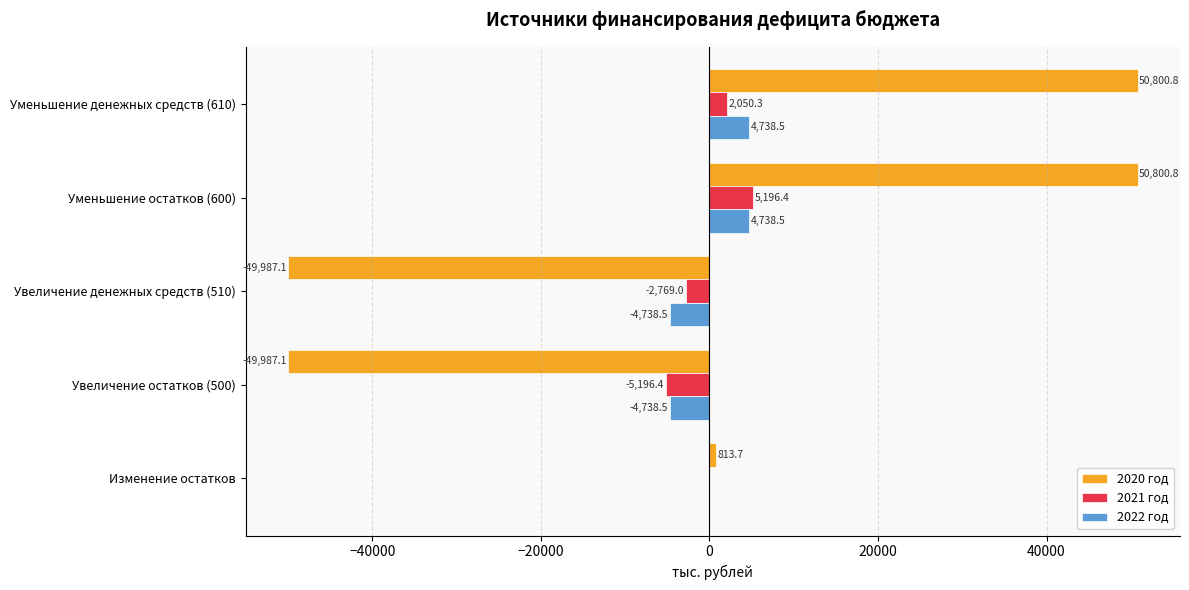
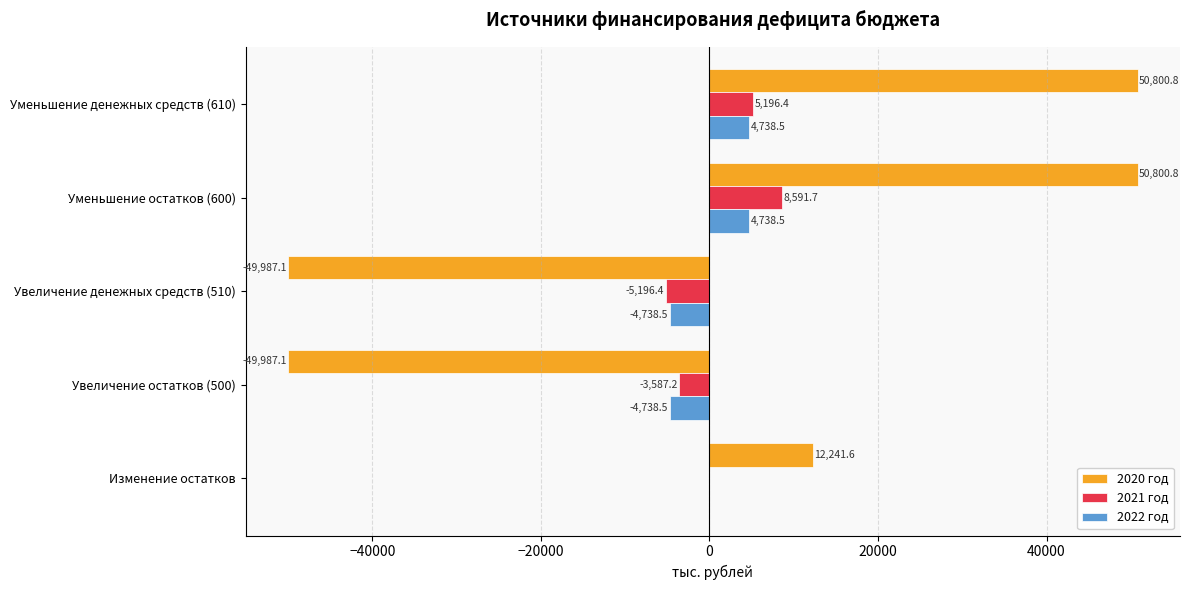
2021 год, Уменьшение денежных средств (610): 2,050.3 -> 5,196.4
2021 год, Уменьшение остатков (600): 5,196.4 -> 8,591.7
2021 год, Увеличение денежных средств (510): -2,769.0 -> -5,196.4
2021 год, Увеличение остатков (500): -5,196.4 -> -3,587.2
2020 год, Изменение остатков: 813.7 -> 12,241.6
